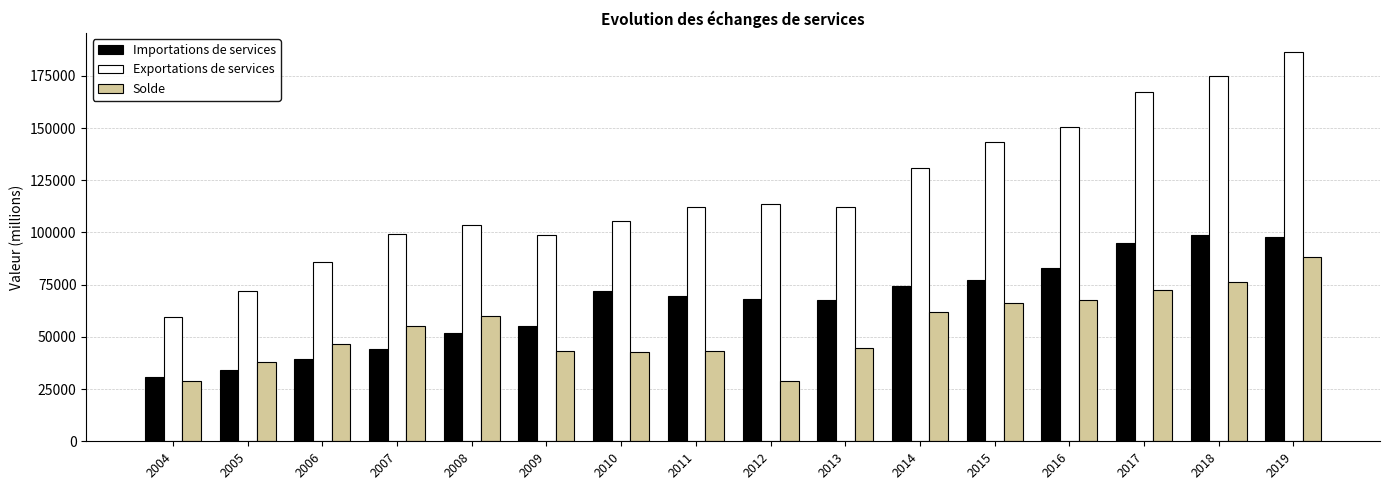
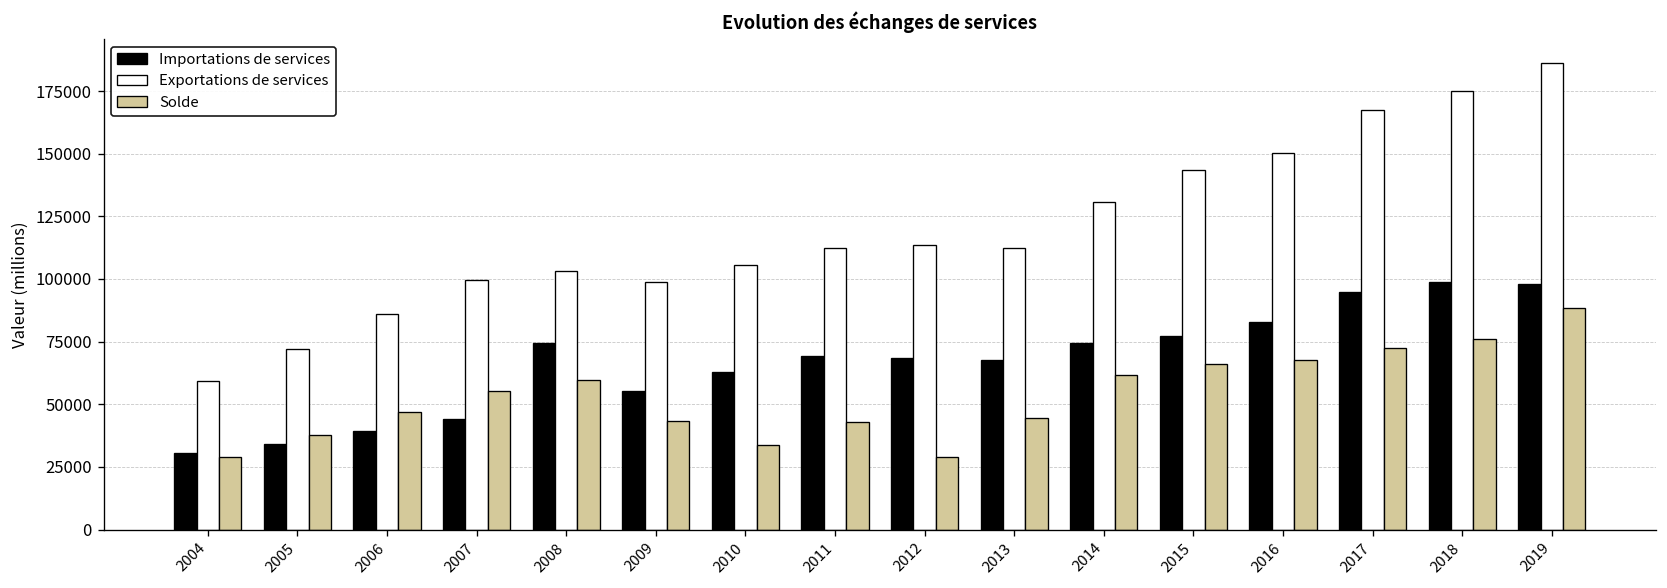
Importations de services, 2008: 52000 -> 75000
Importations de services, 2010: 72000 -> 63000
Solde, 2010: 43000 -> 34000
